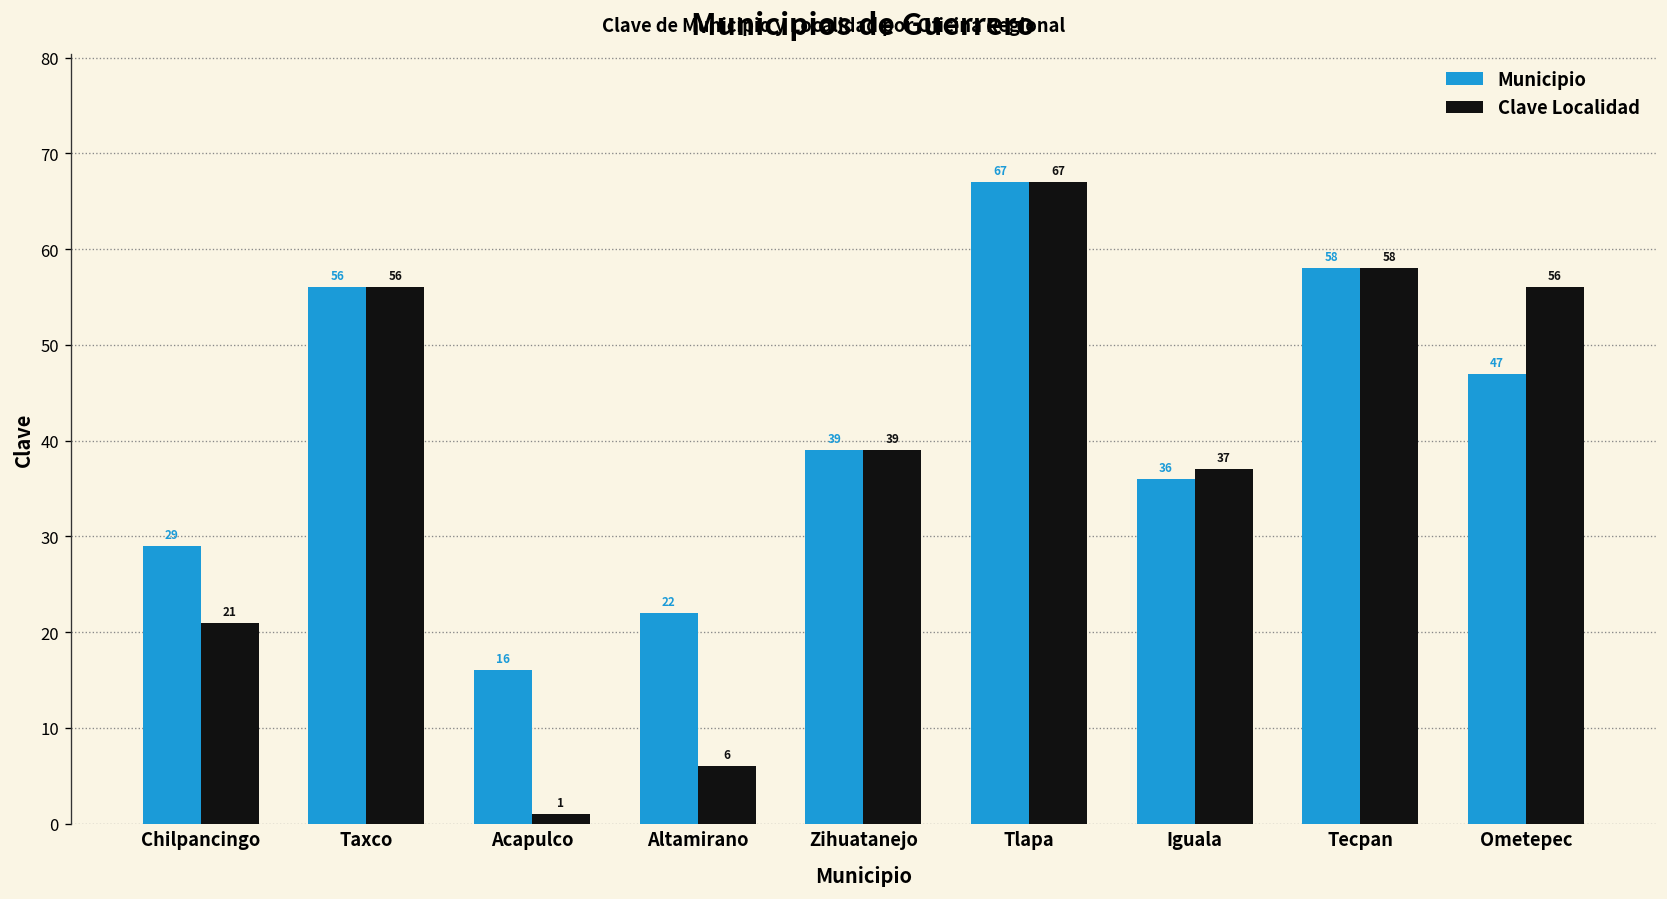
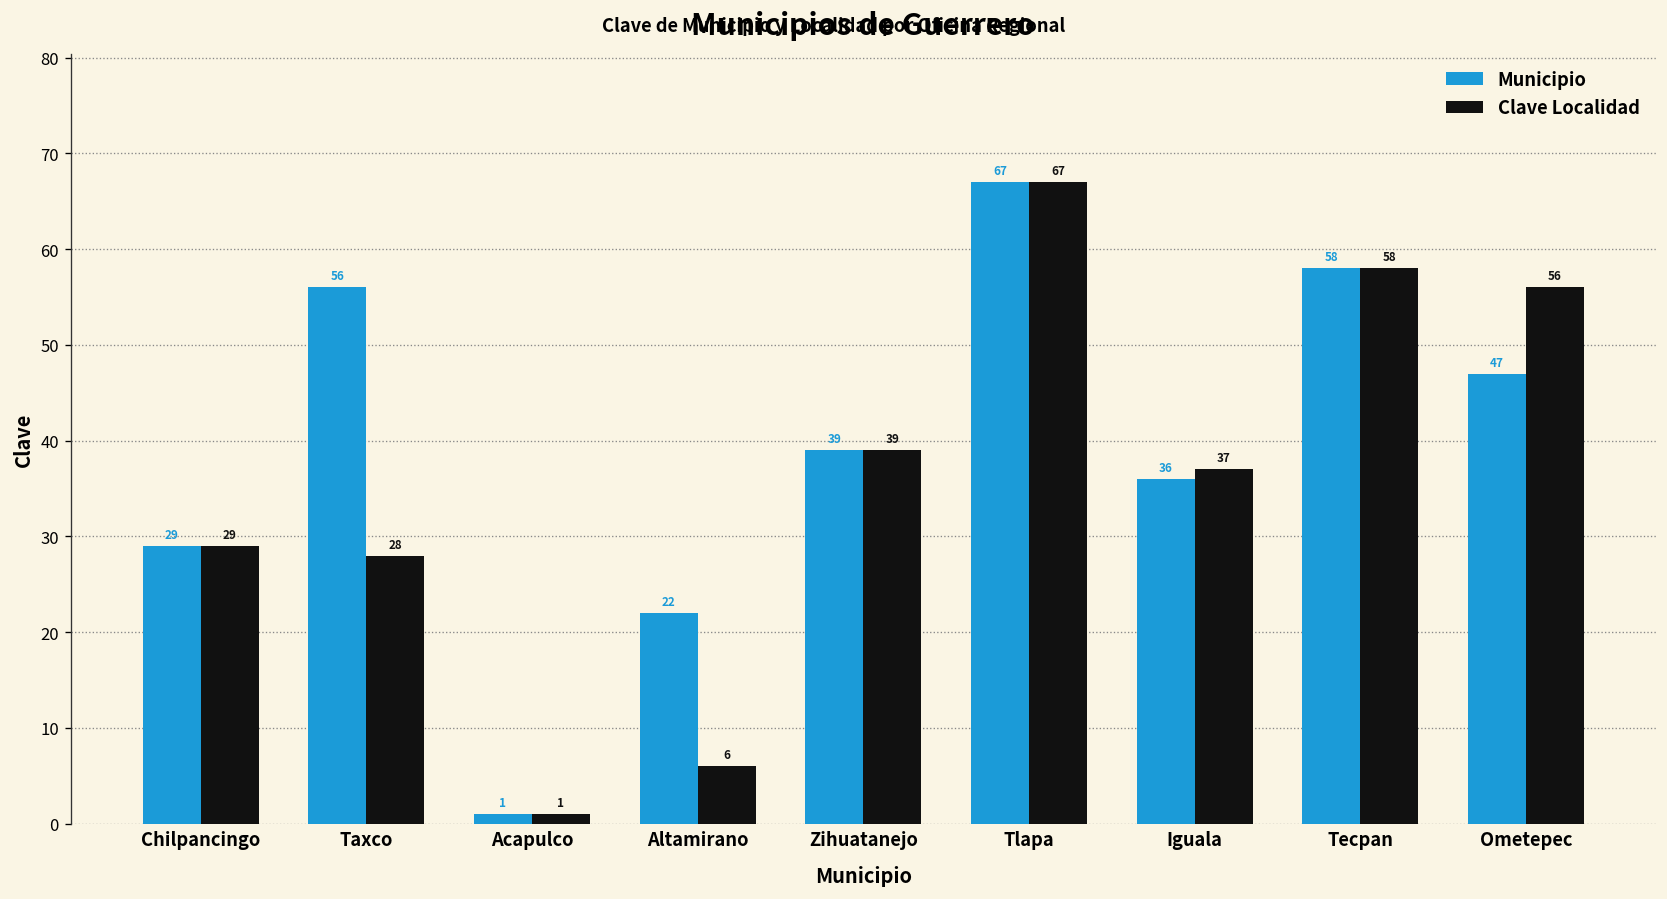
Clave Localidad, Chilpancingo: 21 -> 29
Clave Localidad, Taxco: 56 -> 28
Municipio, Acapulco: 16 -> 1
